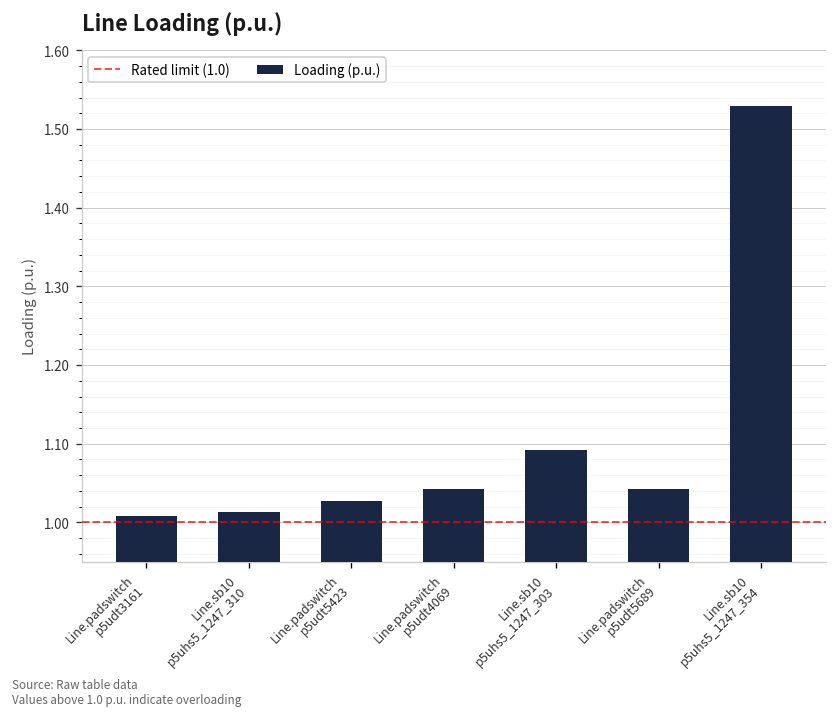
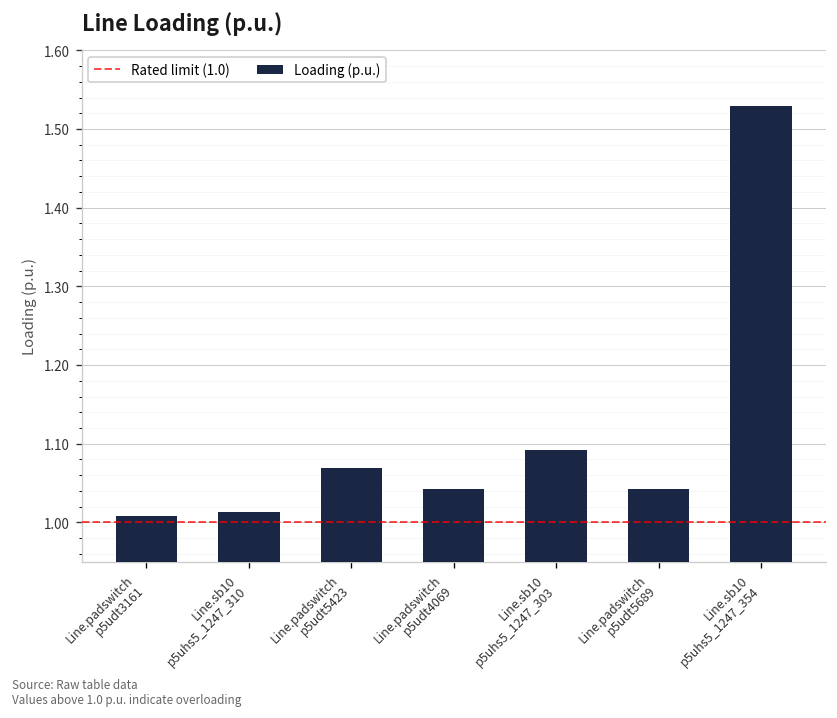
Line.padswitch p5udt5423: 1.03 -> 1.07
